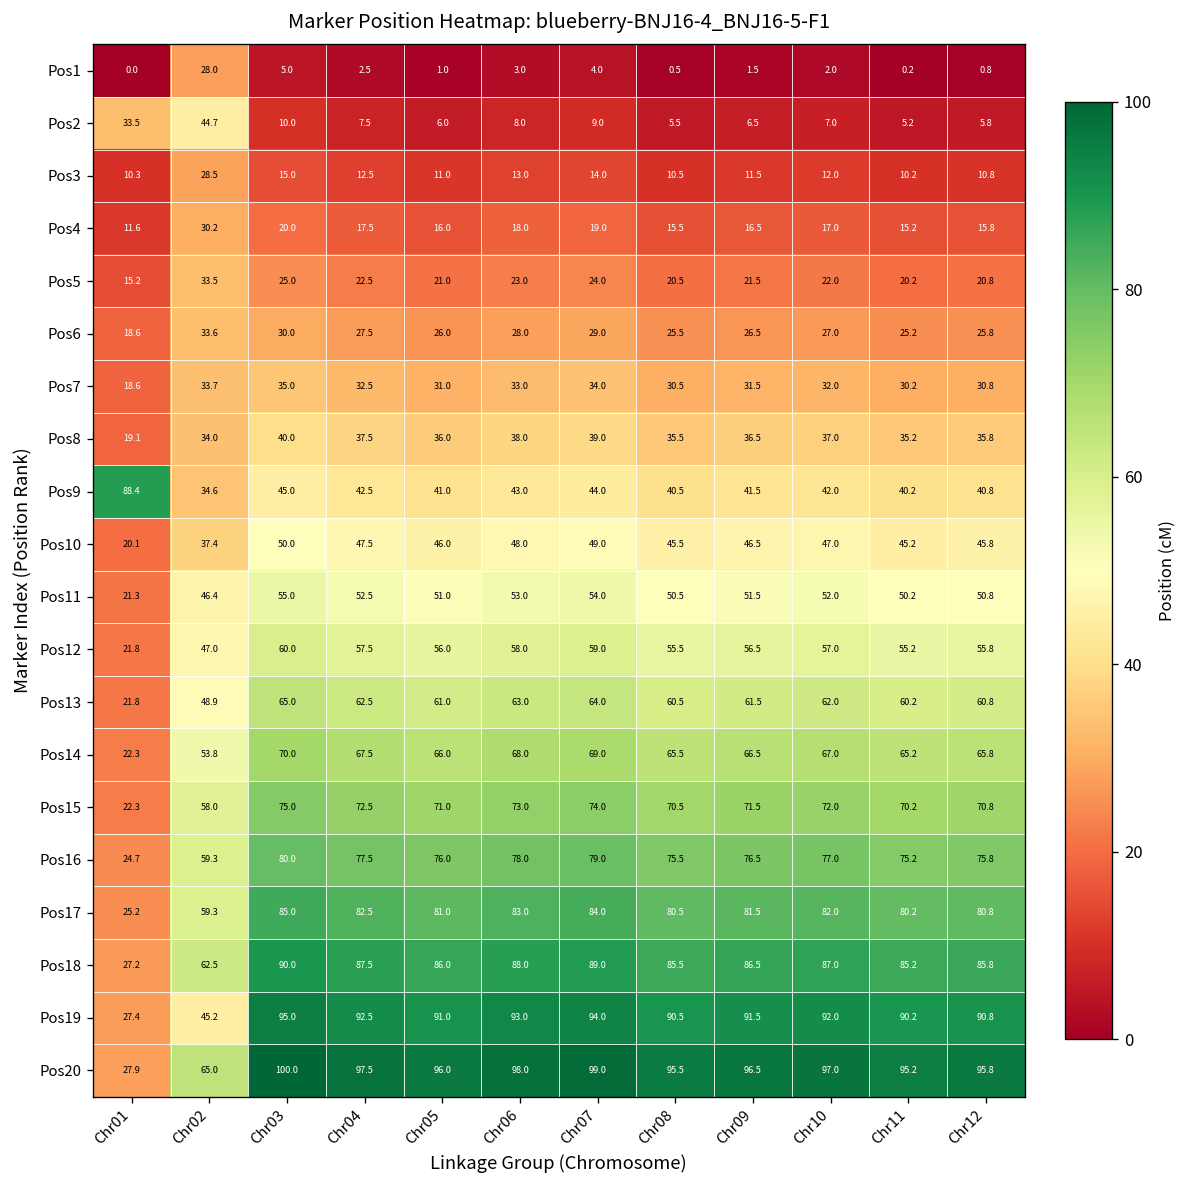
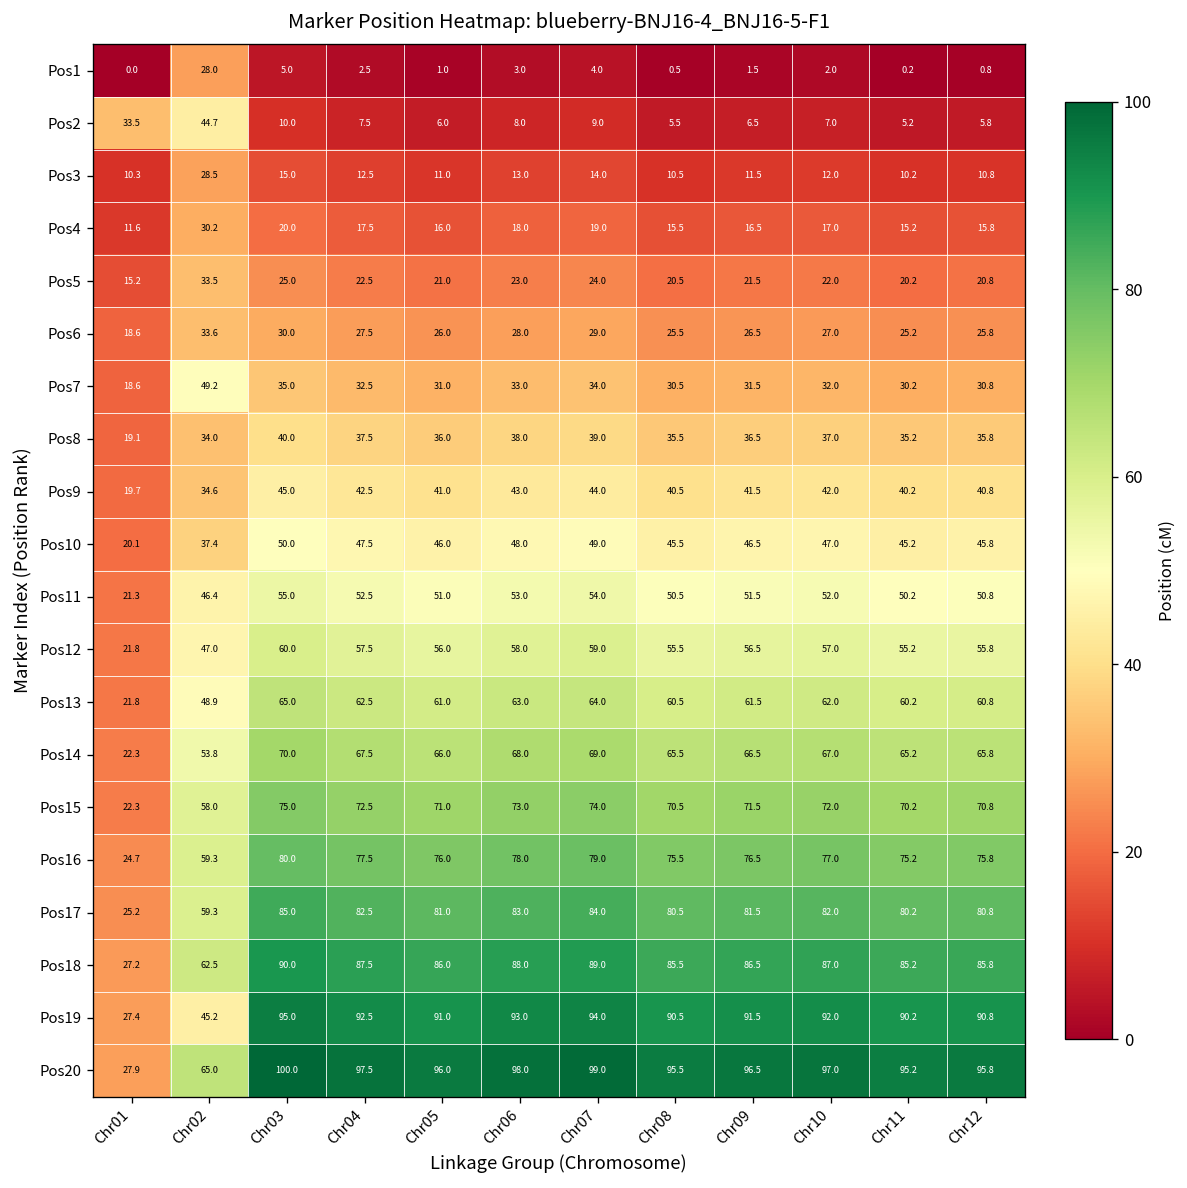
Pos7, Chr02: 33.7 -> 49.2
Pos9, Chr01: 88.4 -> 19.7
